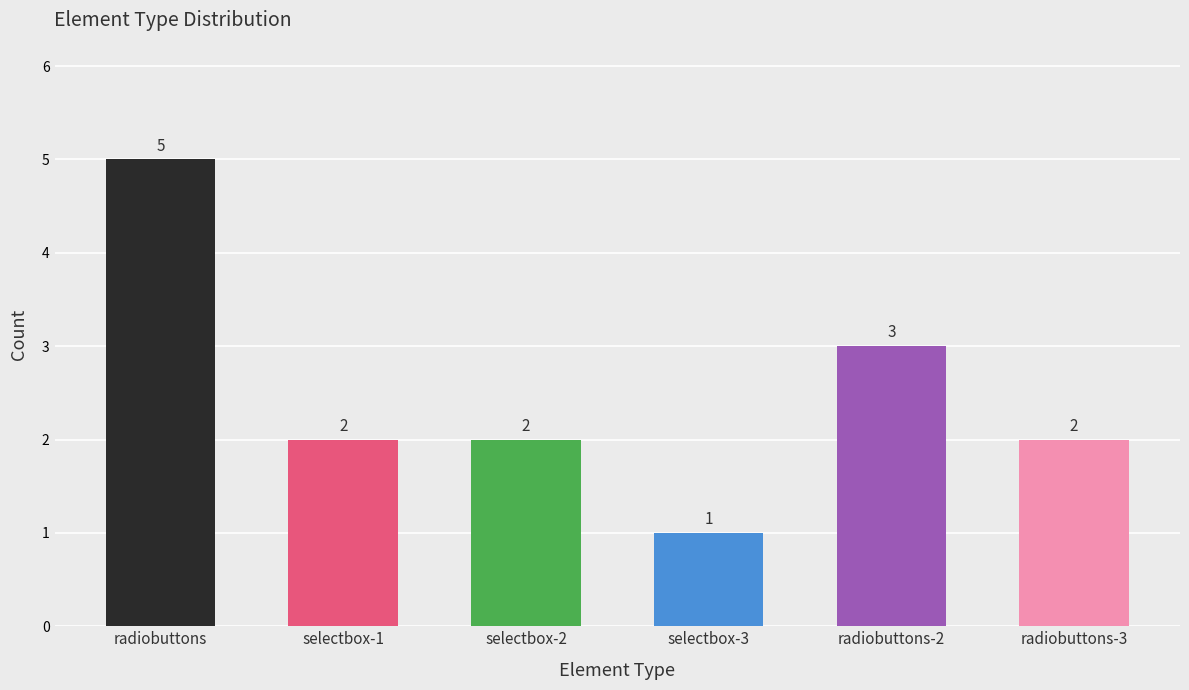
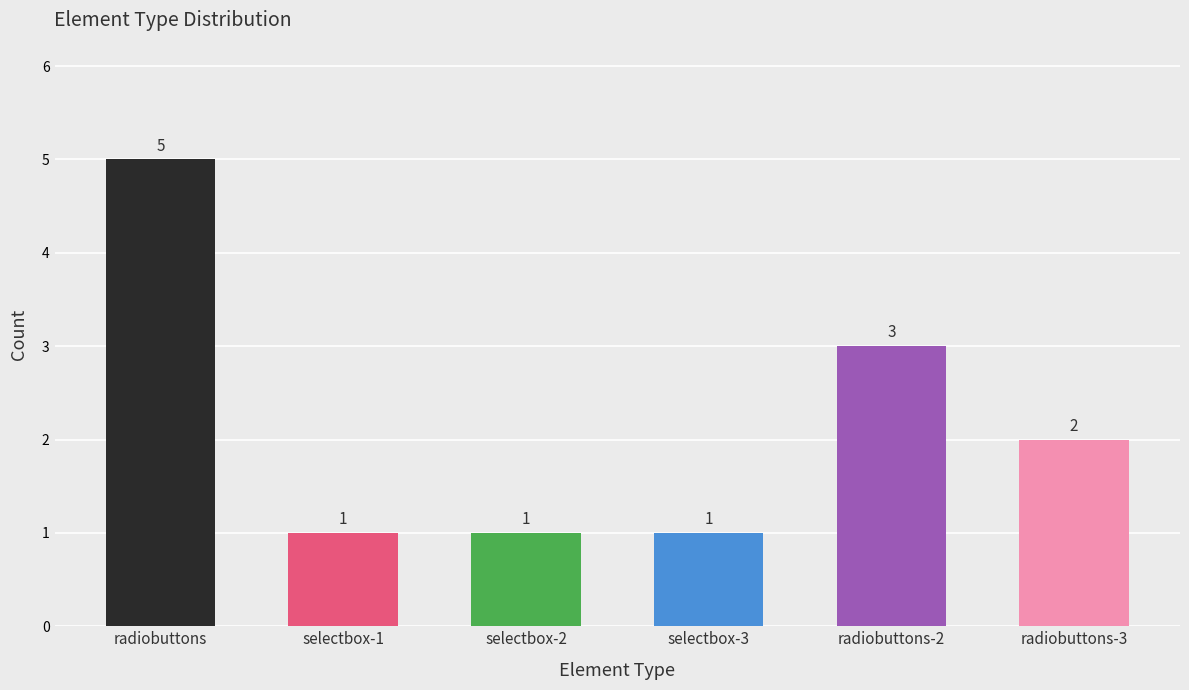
selectbox-1: 2 -> 1
selectbox-2: 2 -> 1
